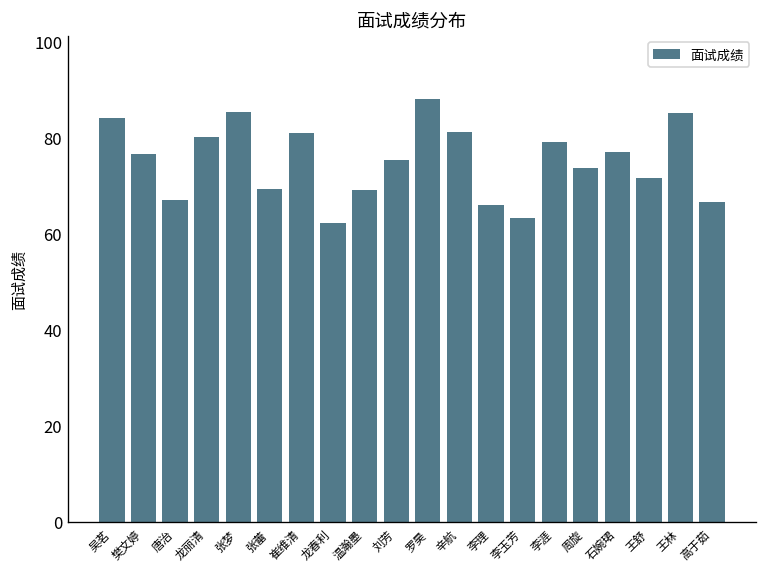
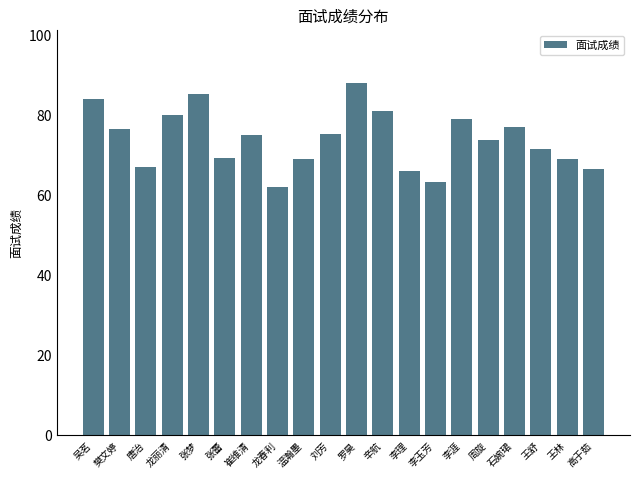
崔维清: 81 -> 75
王林: 85 -> 69
